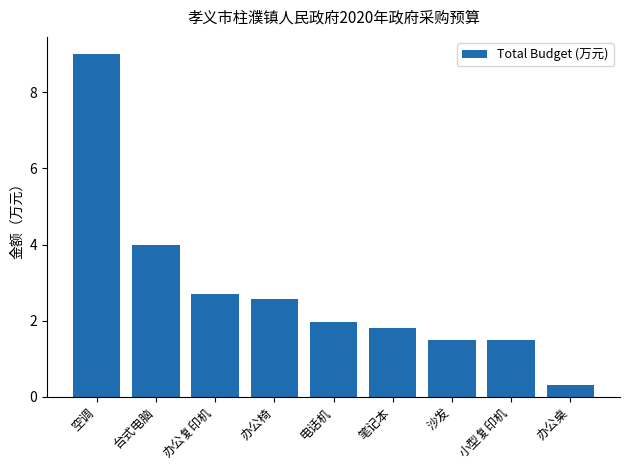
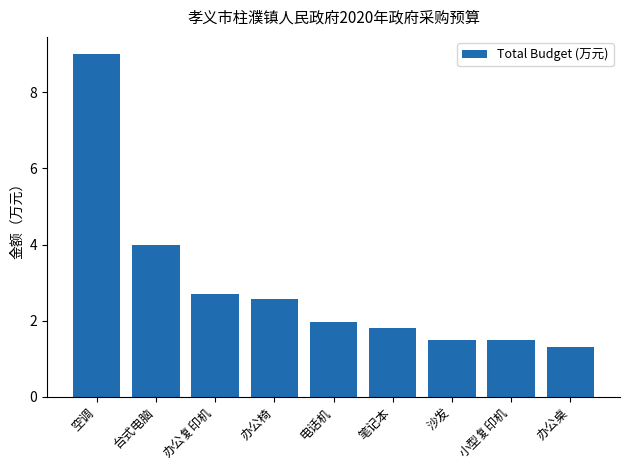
办公桌: 0.3 -> 1.3
